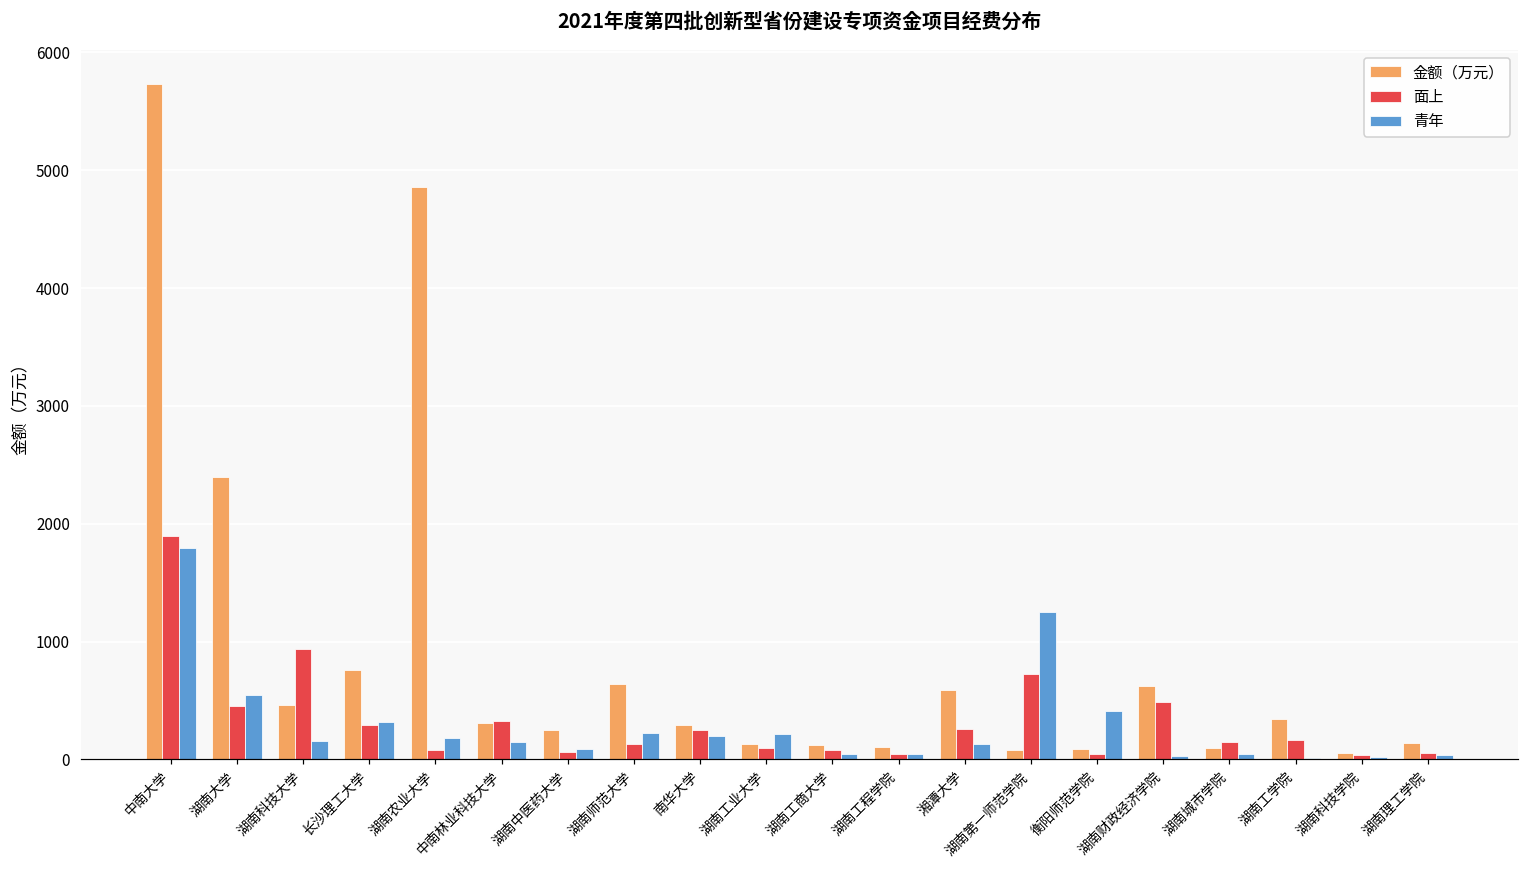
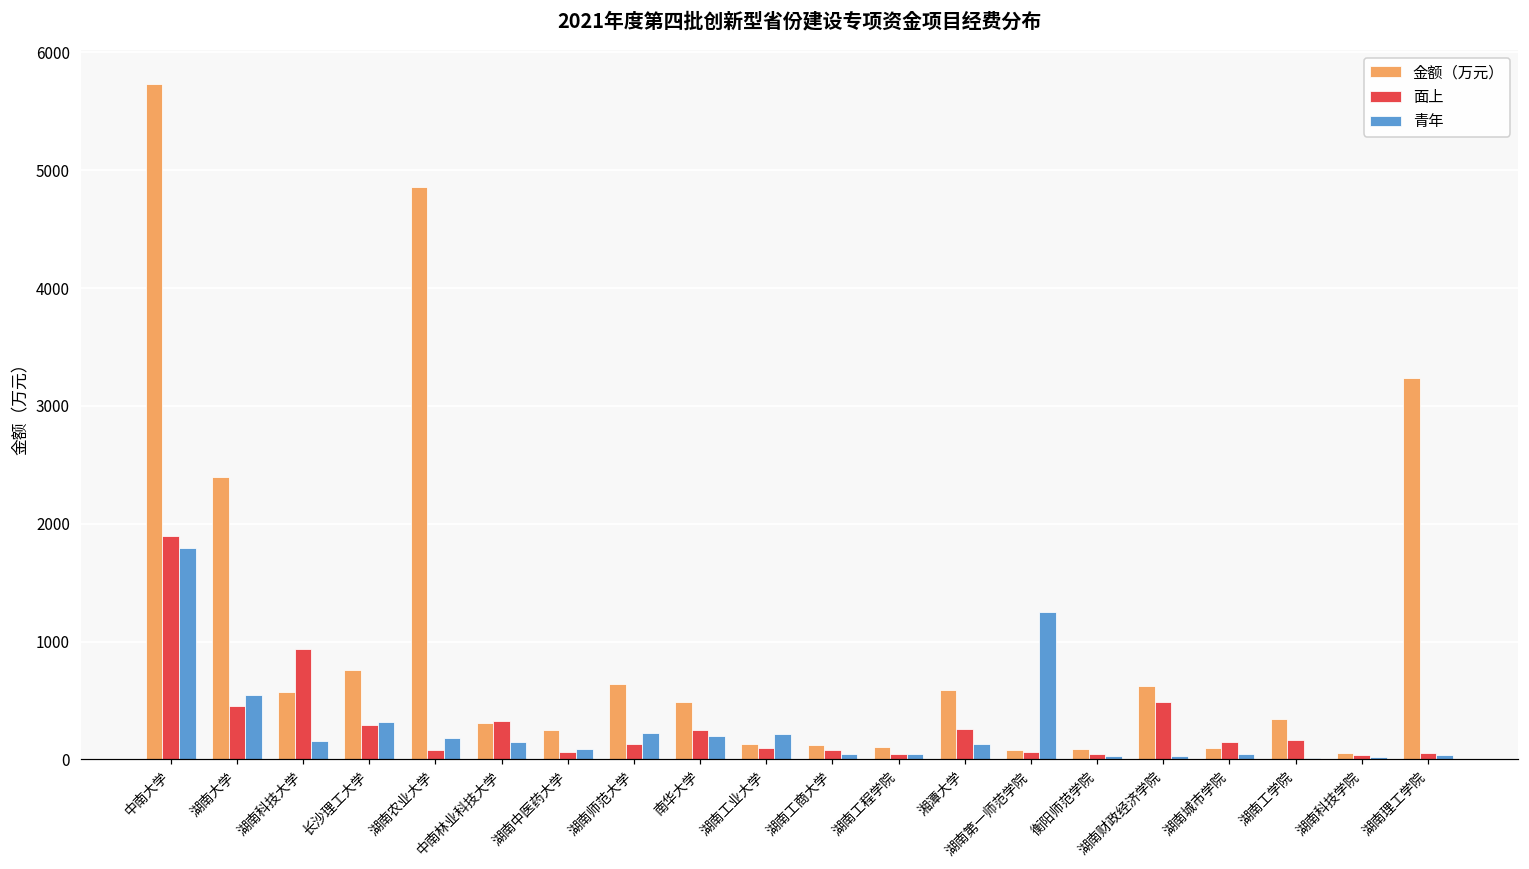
金额（万元）, 湖南科技大学: 460 -> 570
金额（万元）, 南华大学: 300 -> 490
面上, 湖南第一师范学院: 730 -> 60
青年, 衡阳师范学院: 410 -> 30
金额（万元）, 湖南理工学院: 140 -> 3230
